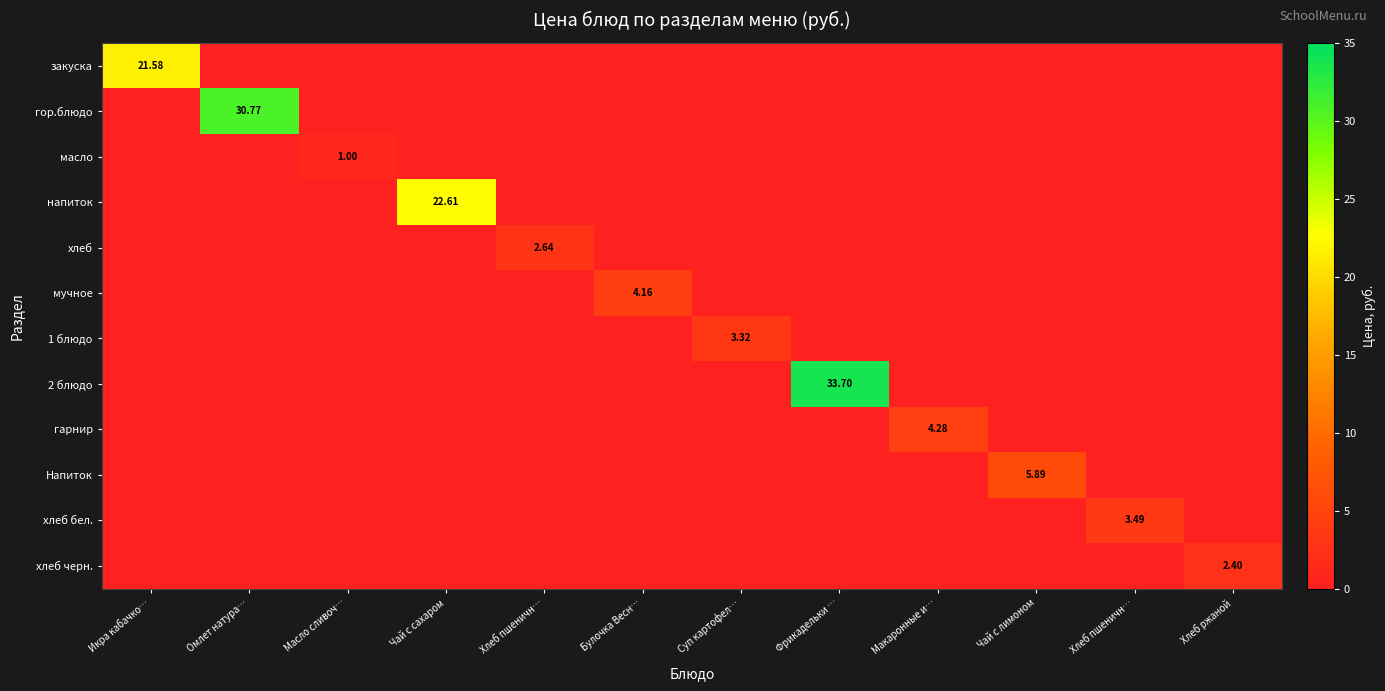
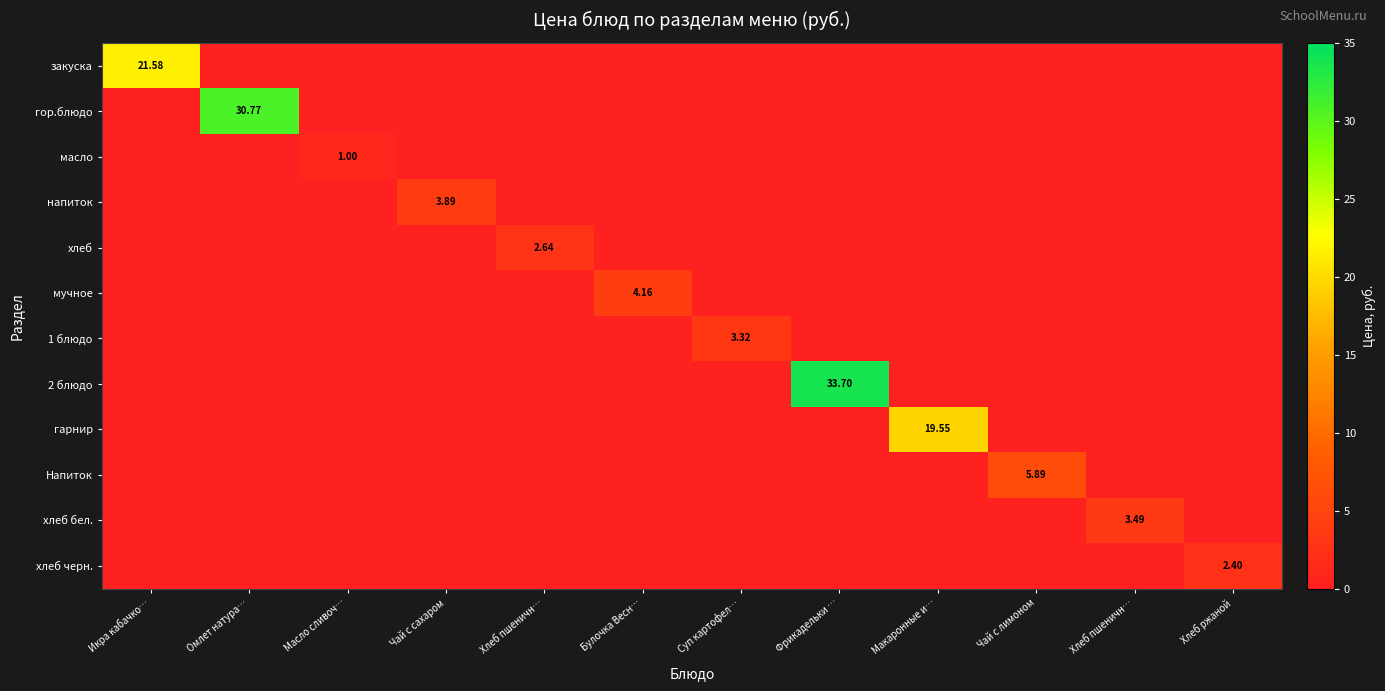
напиток, Чай с сахаром: 22.61 -> 3.89
гарнир, Макаронные и…: 4.28 -> 19.55
